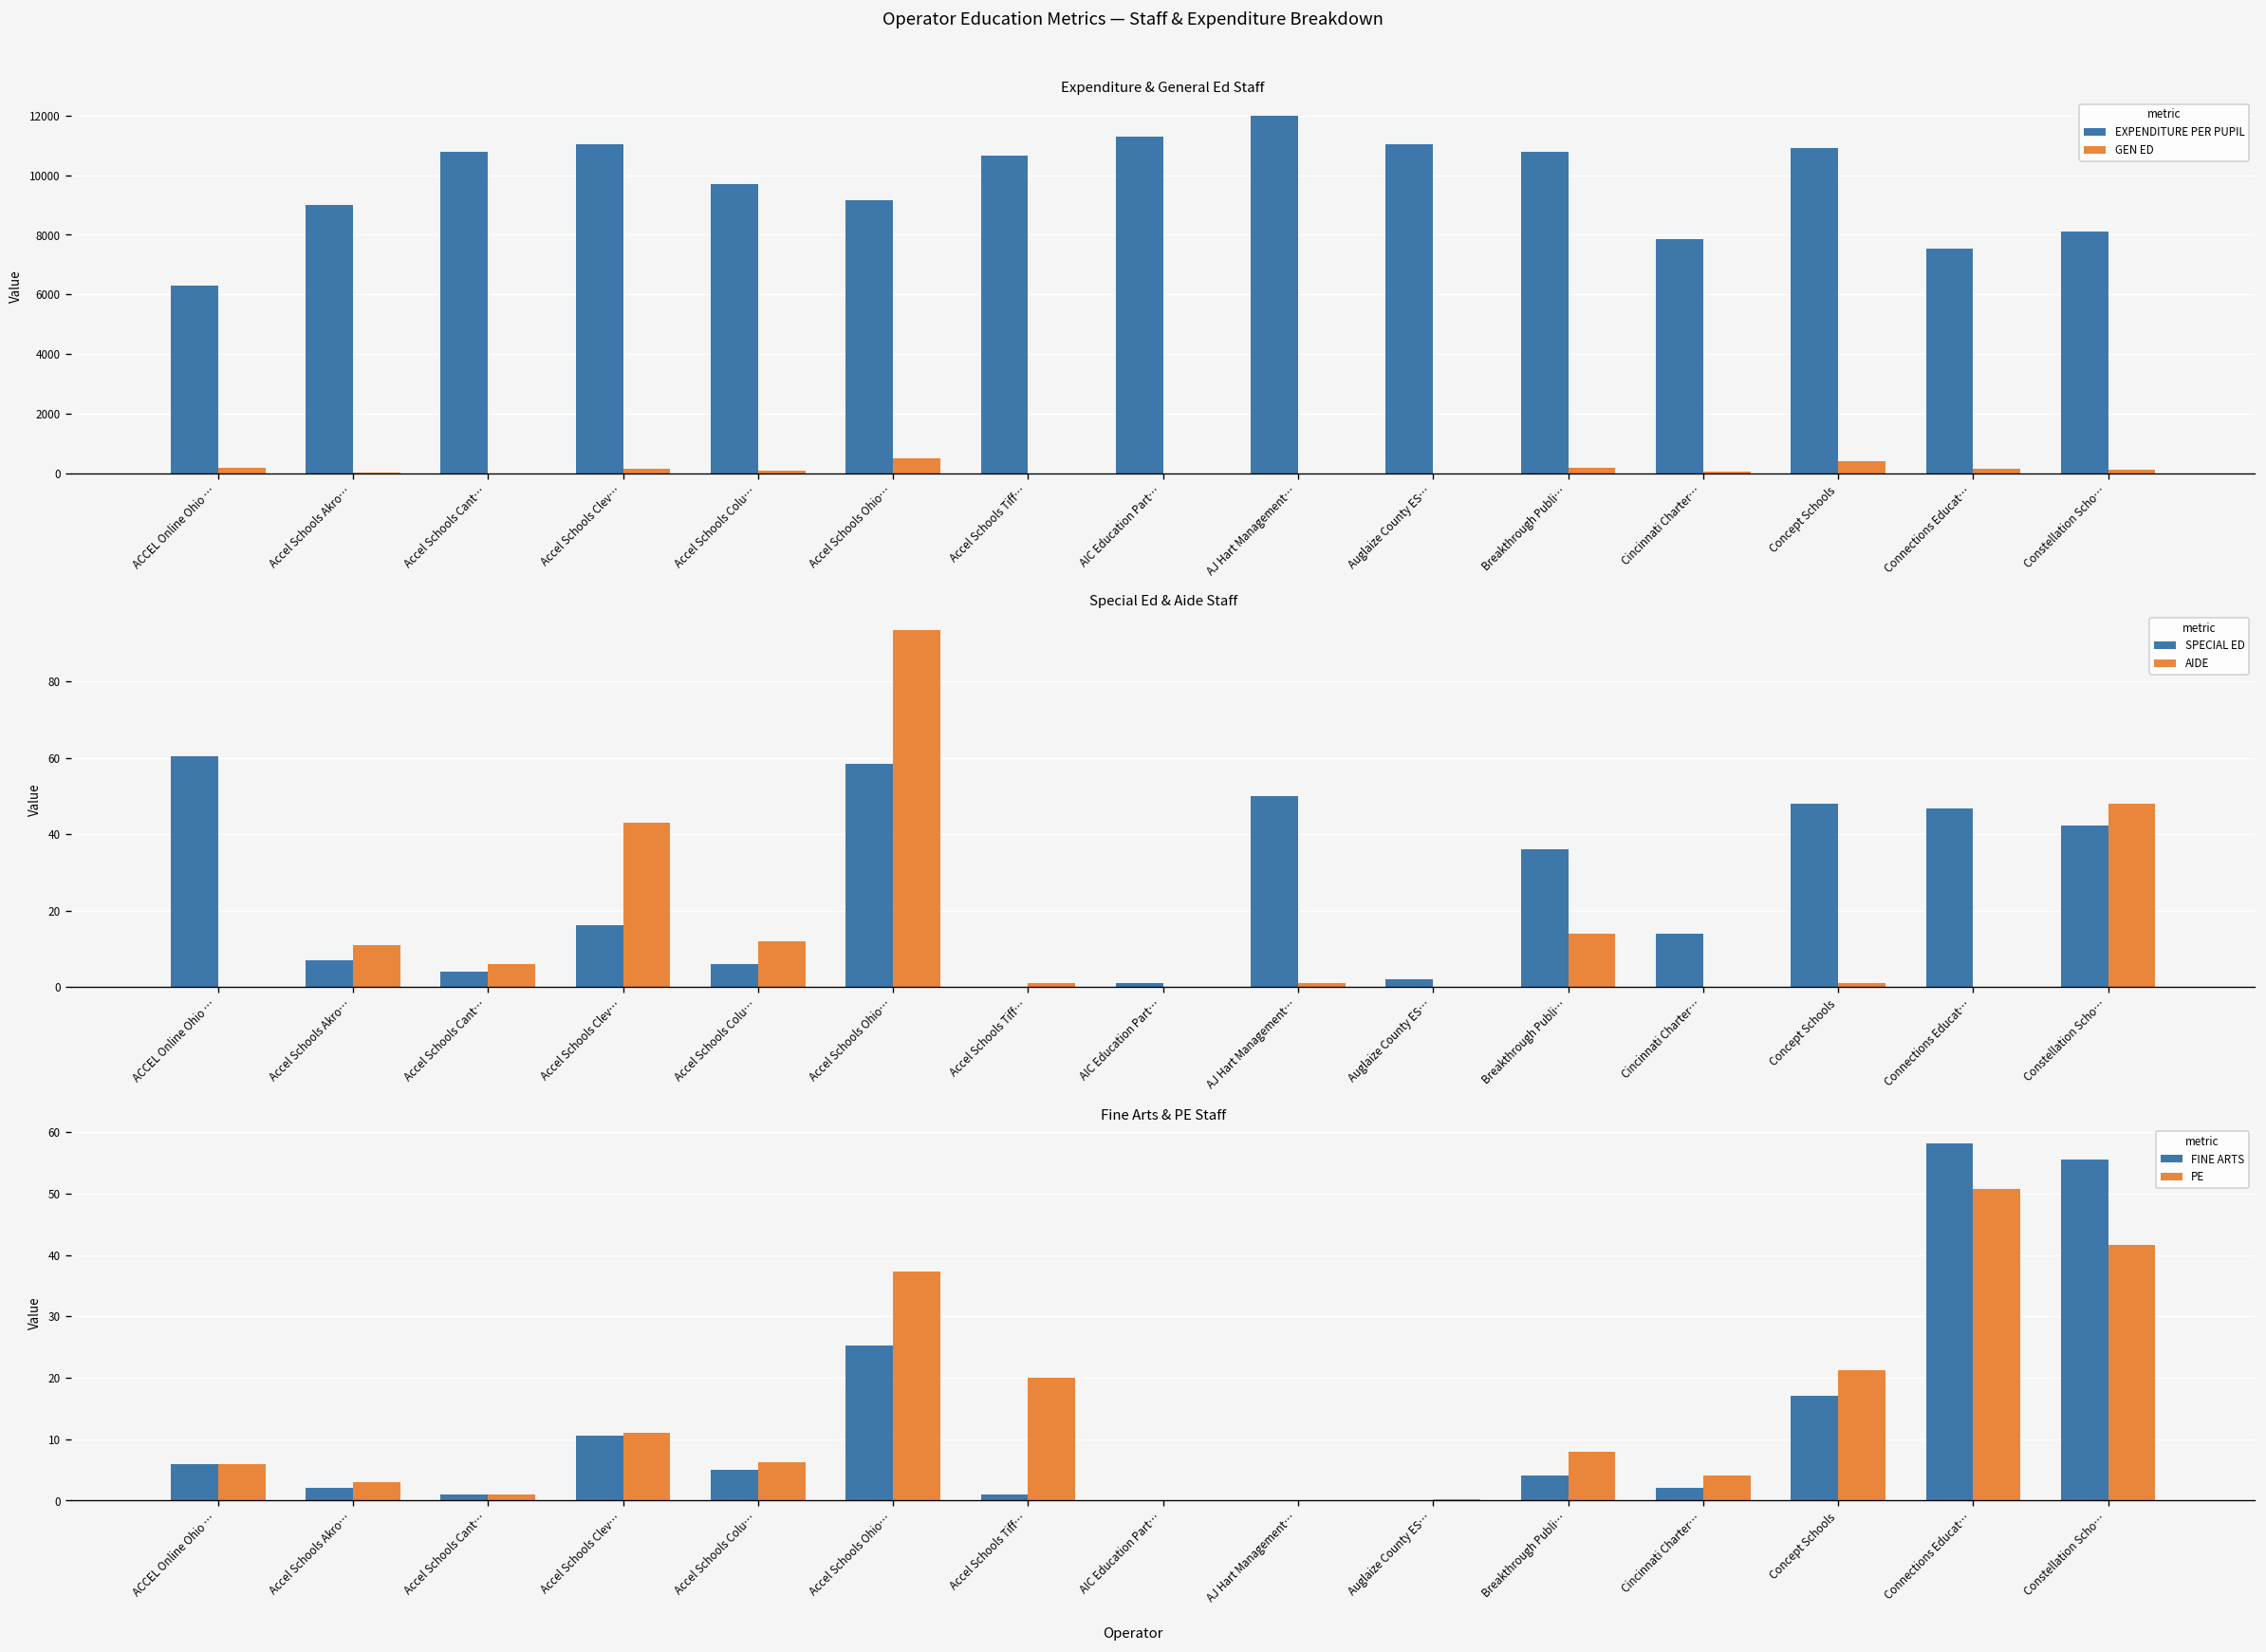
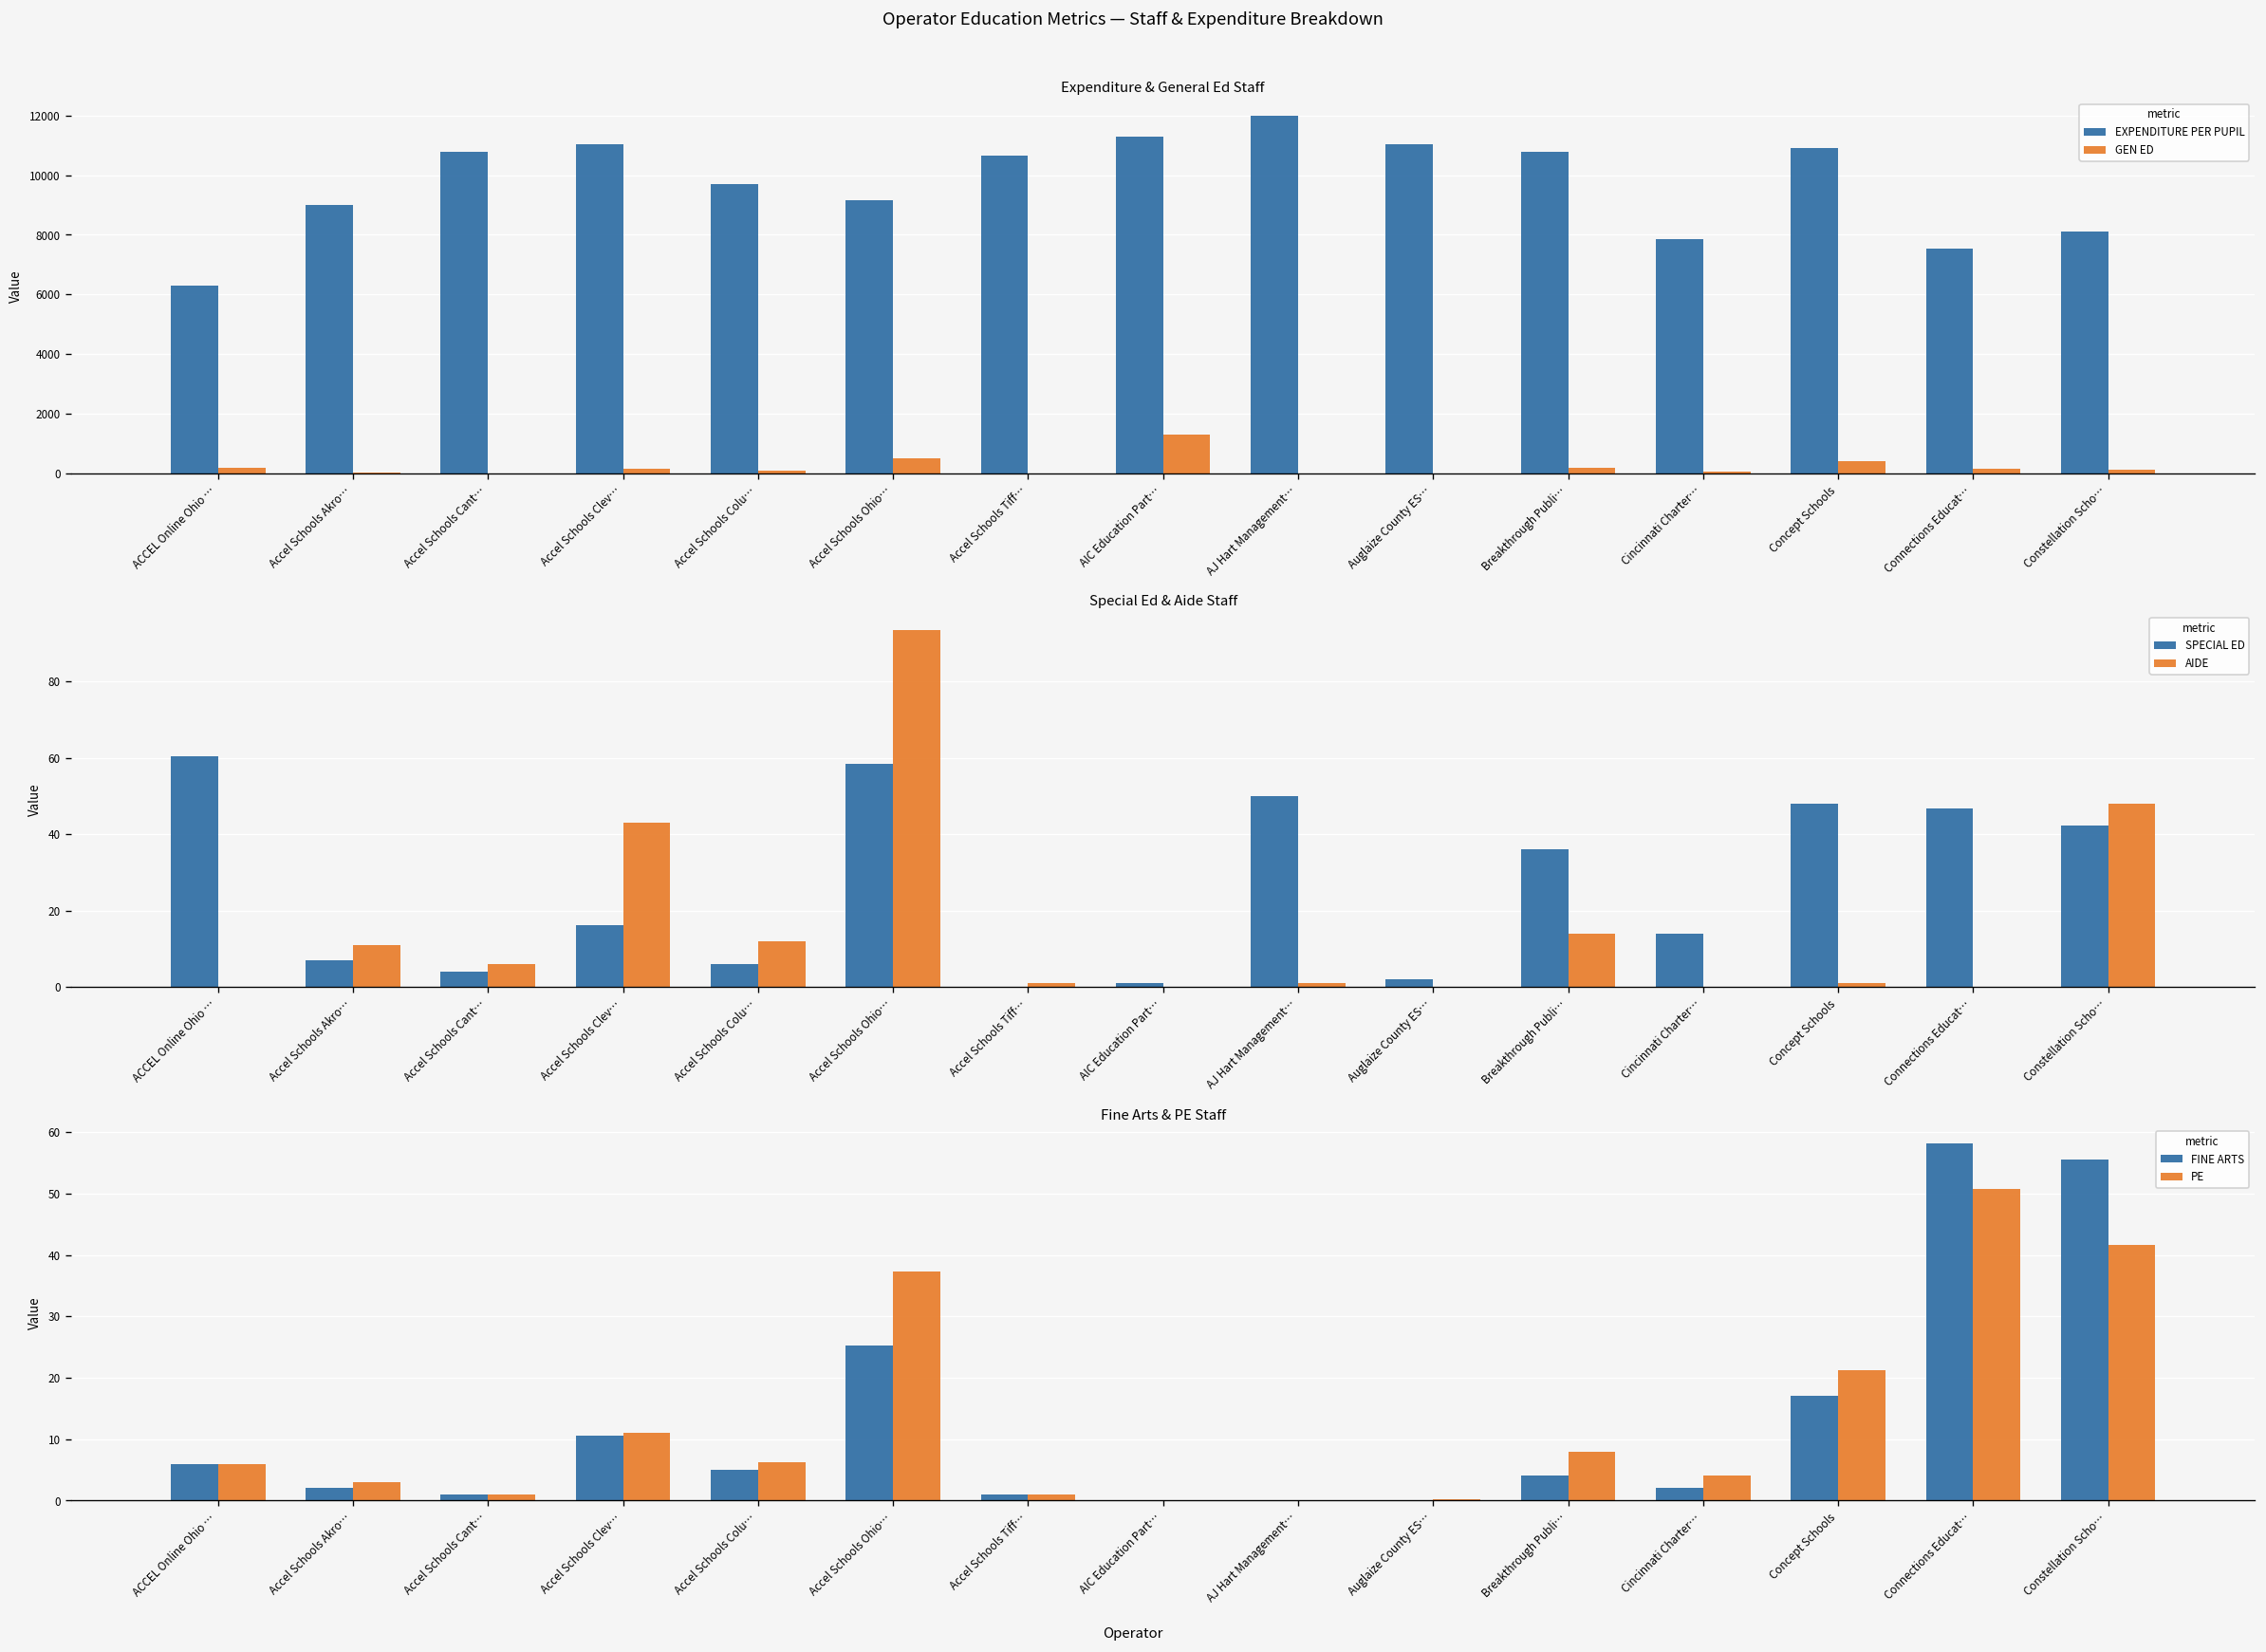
Expenditure & General Ed Staff, GEN ED, AIC Education Part…: 0 -> 1300
Fine Arts & PE Staff, PE, Accel Schools Tiff…: 20 -> 1
